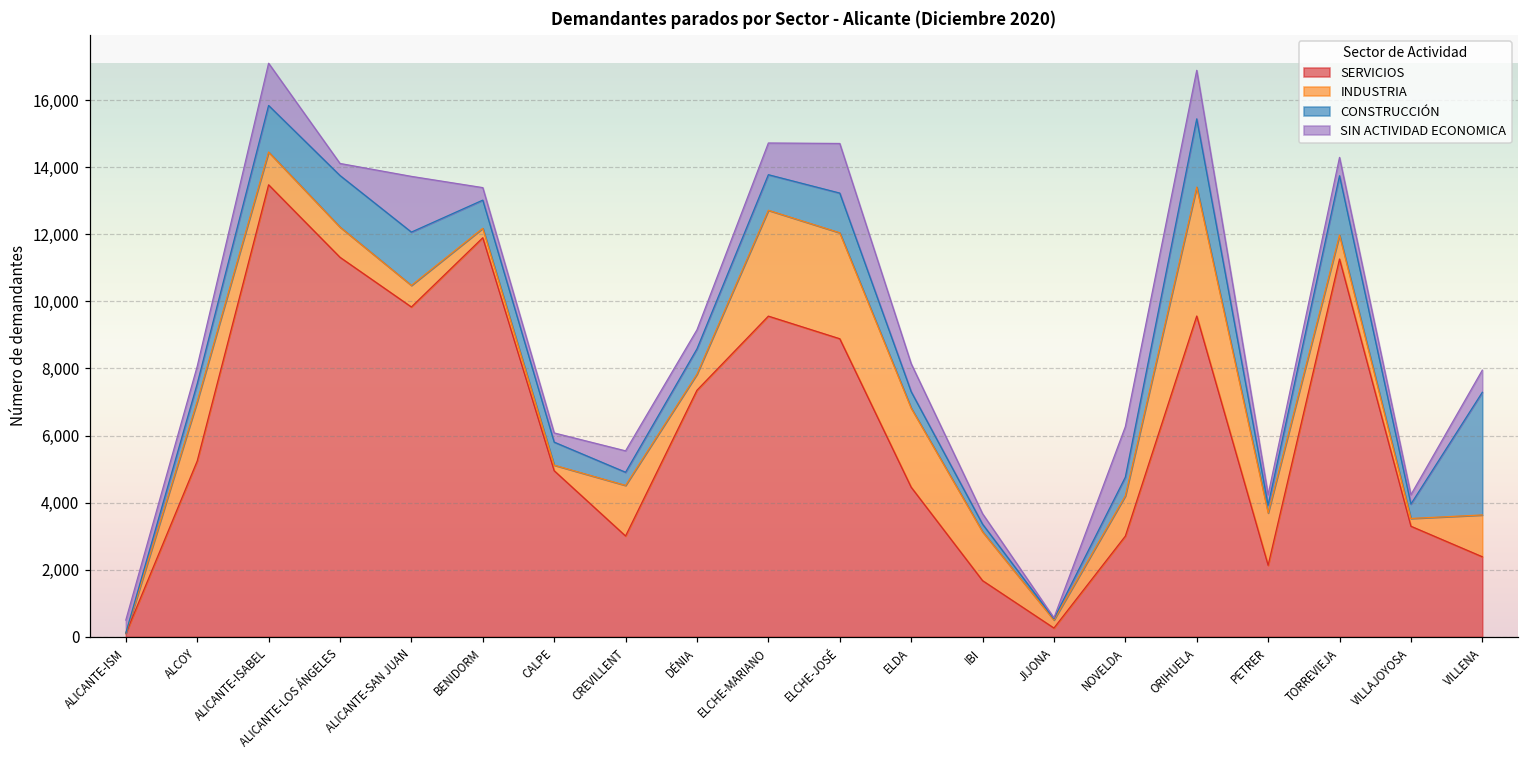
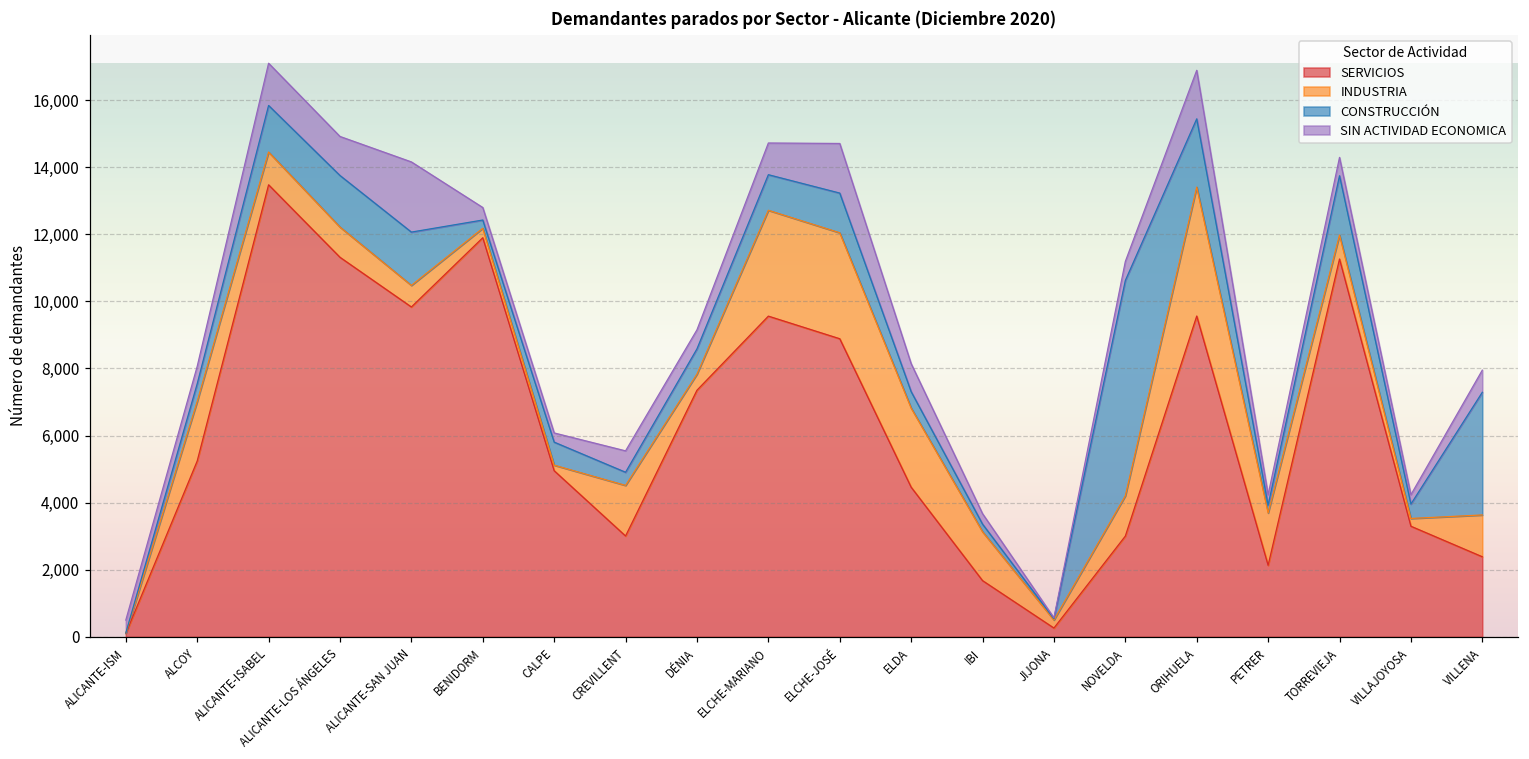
SIN ACTIVIDAD ECONOMICA, ALICANTE-LOS ÁNGELES: 400 -> 1,200
SIN ACTIVIDAD ECONOMICA, ALICANTE-SAN JUAN: 1,700 -> 2,100
CONSTRUCCIÓN, BENIDORM: 800 -> 200
CONSTRUCCIÓN, NOVELDA: 600 -> 6,400
SIN ACTIVIDAD ECONOMICA, NOVELDA: 1,500 -> 600
